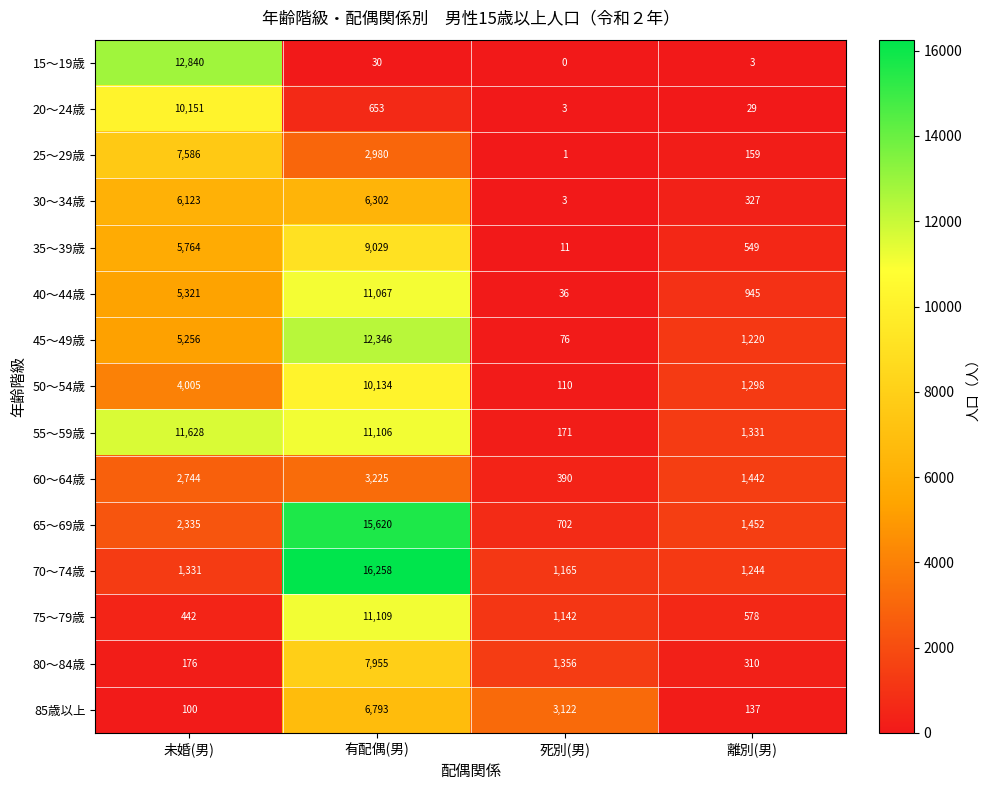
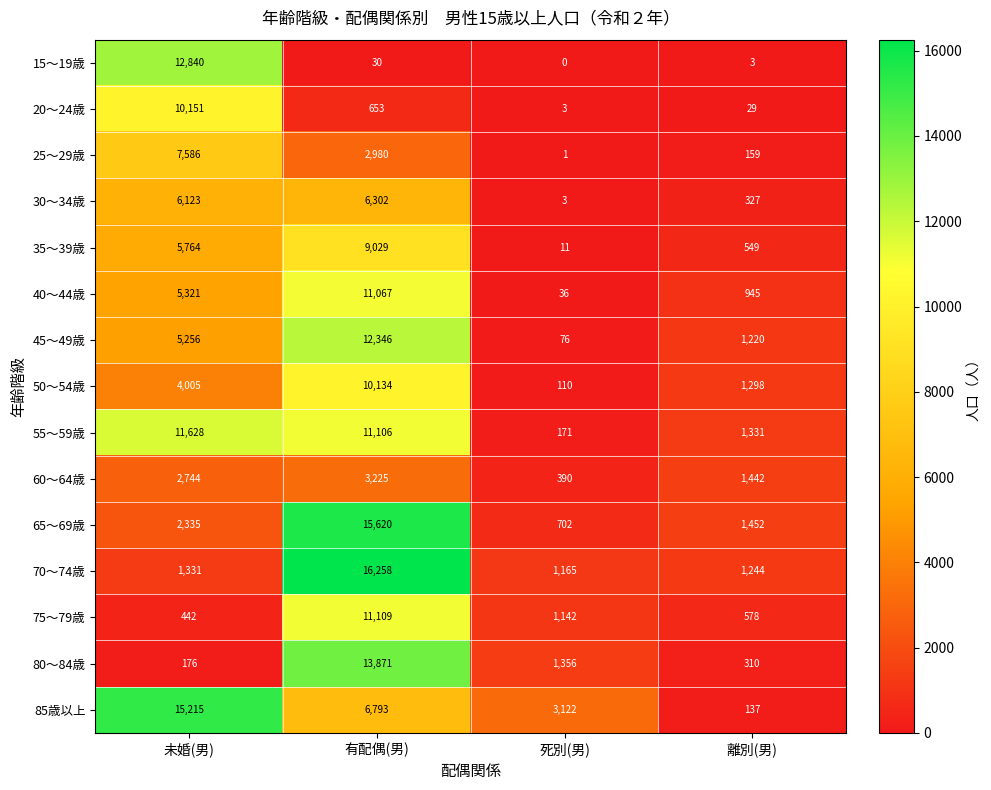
80～84歳, 有配偶(男): 7,955 -> 13,871
85歳以上, 未婚(男): 100 -> 15,215
